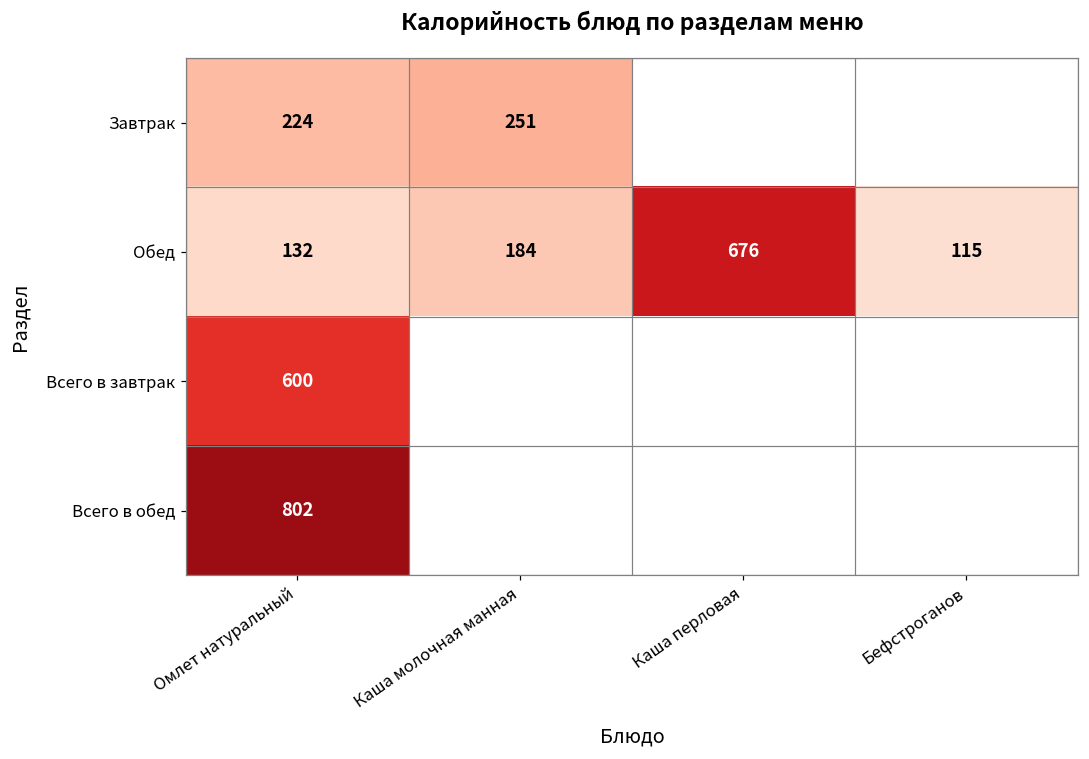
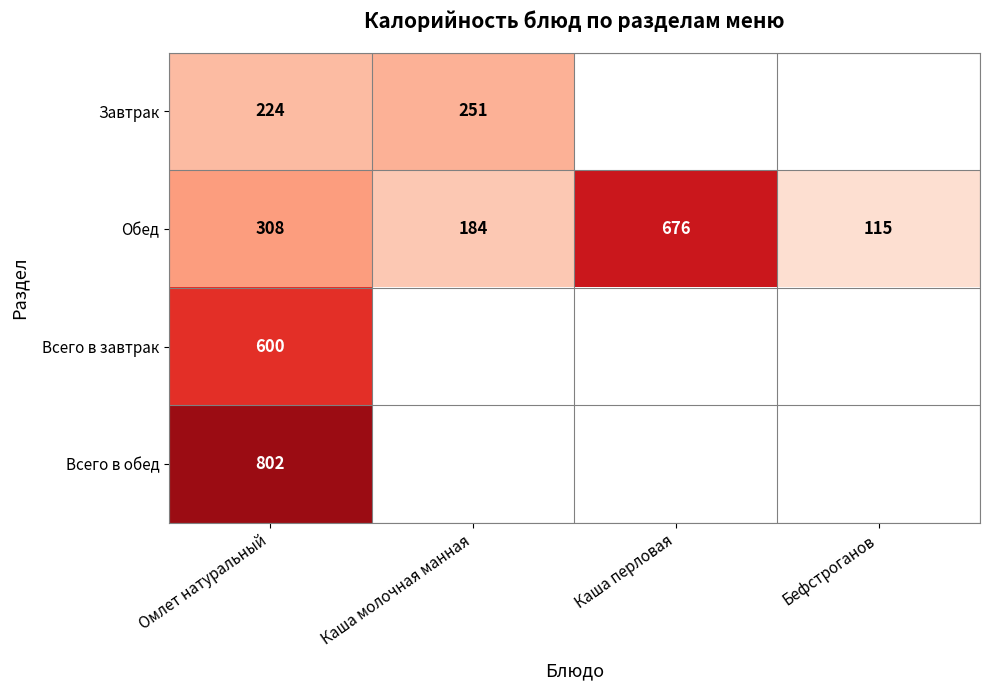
Обед, Омлет натуральный: 132 -> 308
